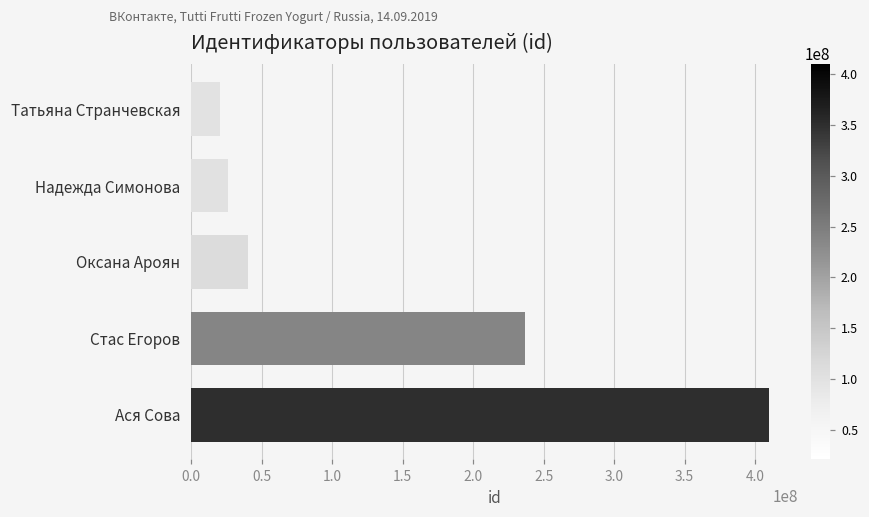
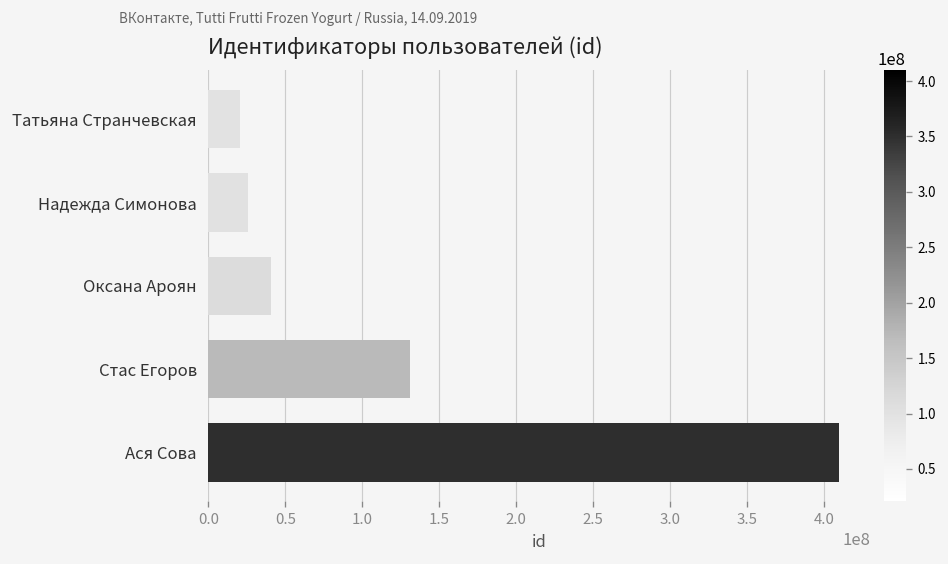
Стас Егоров: 237000000 -> 131000000
